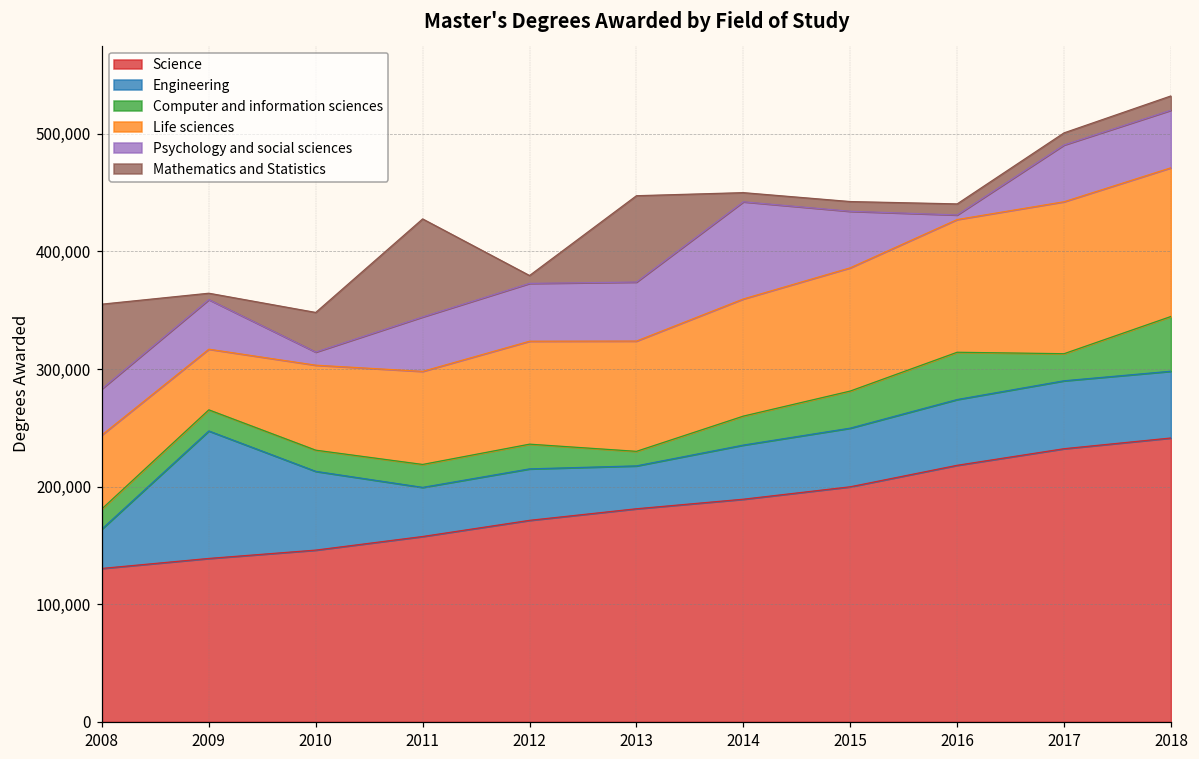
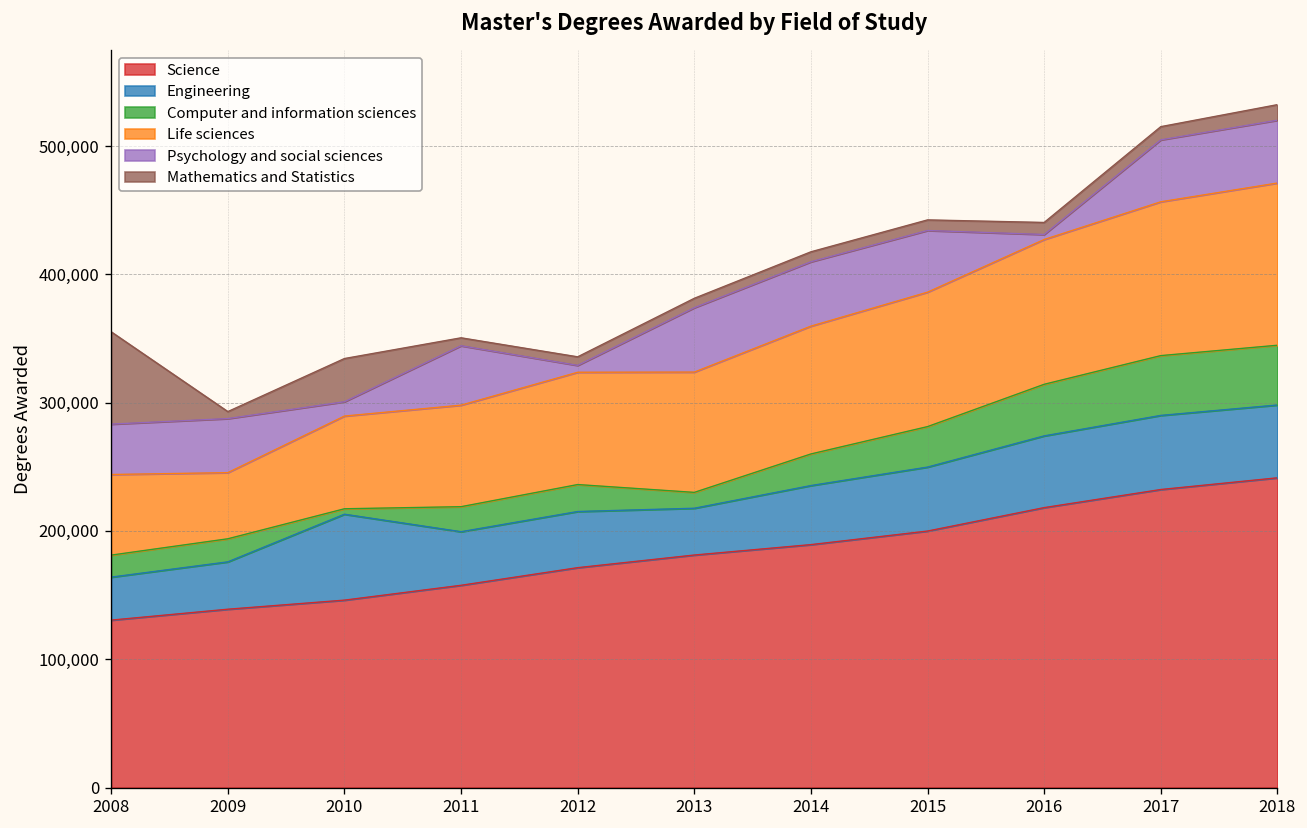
Engineering, 2009: 108,000 -> 37,000
Computer and information sciences, 2010: 18,000 -> 4,000
Mathematics and Statistics, 2011: 83,000 -> 6,000
Psychology and social sciences, 2012: 49,000 -> 5,000
Mathematics and Statistics, 2013: 73,000 -> 7,000
Psychology and social sciences, 2014: 83,000 -> 50,000
Computer and information sciences, 2017: 23,000 -> 47,000
Life sciences, 2017: 129,000 -> 120,000
